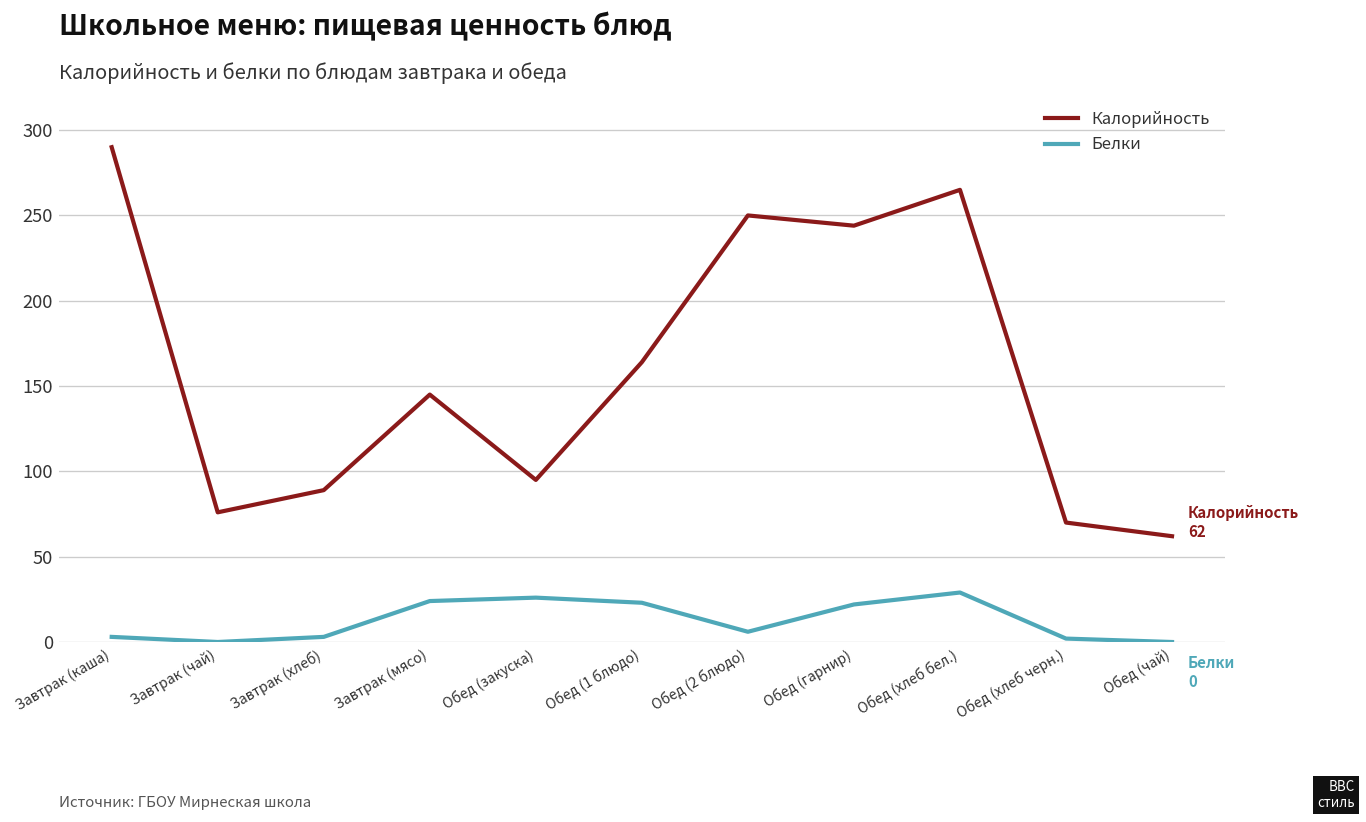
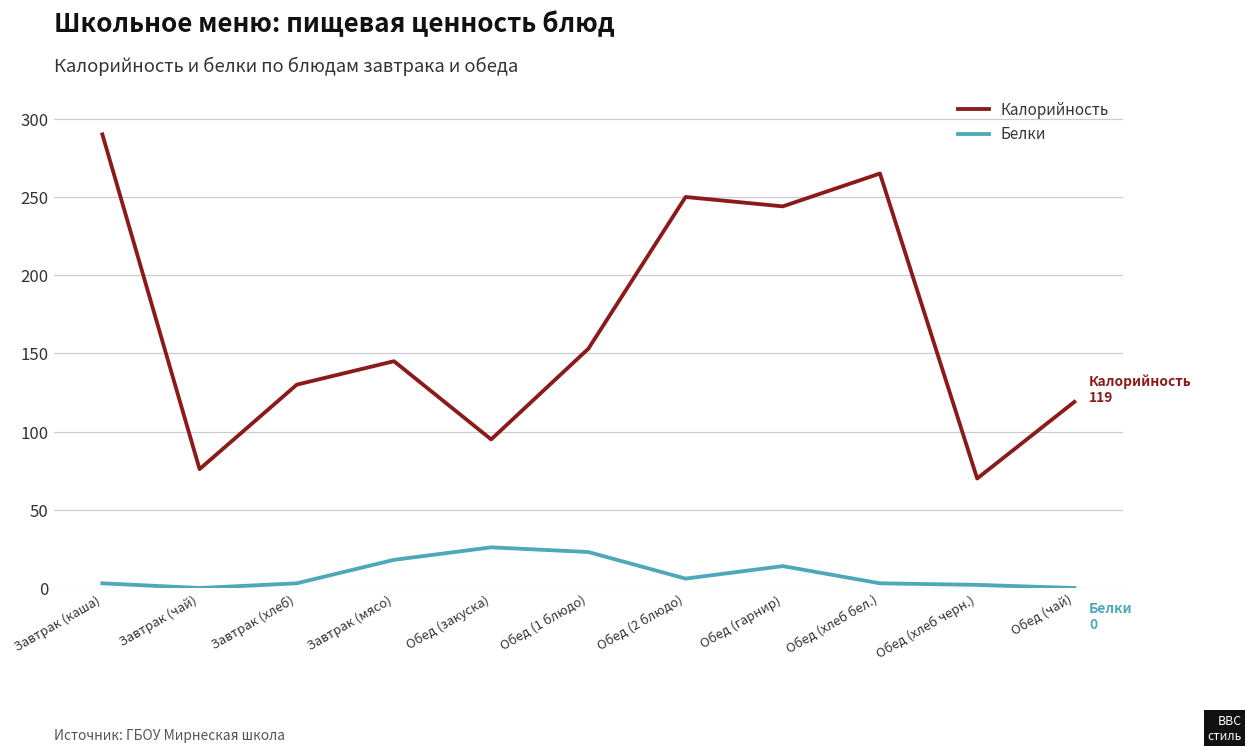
Калорийность, Завтрак (хлеб): 89 -> 130
Белки, Завтрак (мясо): 24 -> 18
Калорийность, Обед (1 блюдо): 164 -> 153
Белки, Обед (гарнир): 22 -> 14
Белки, Обед (хлеб бел.): 29 -> 3
Калорийность, Обед (чай): 62 -> 119
